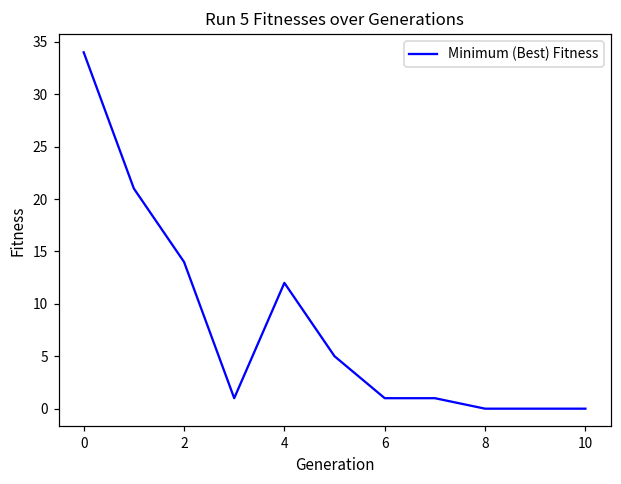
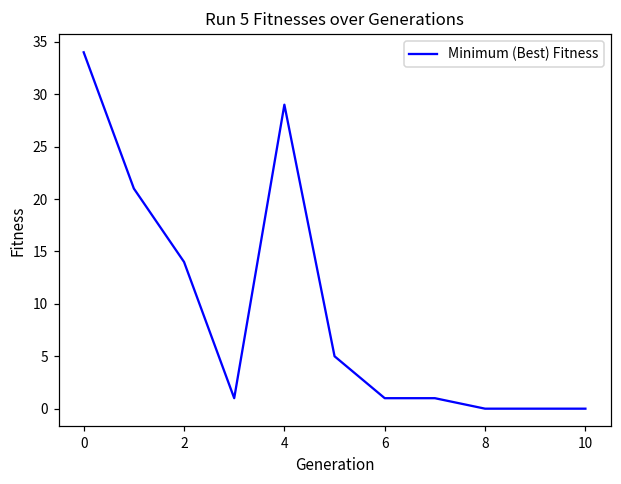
4: 12 -> 29
